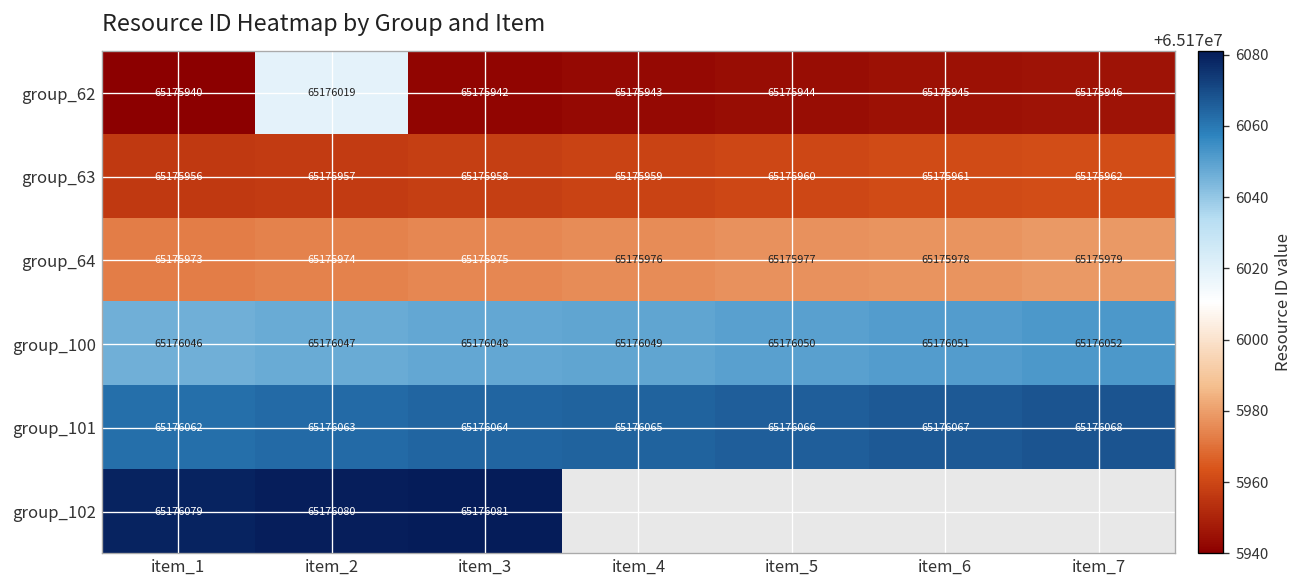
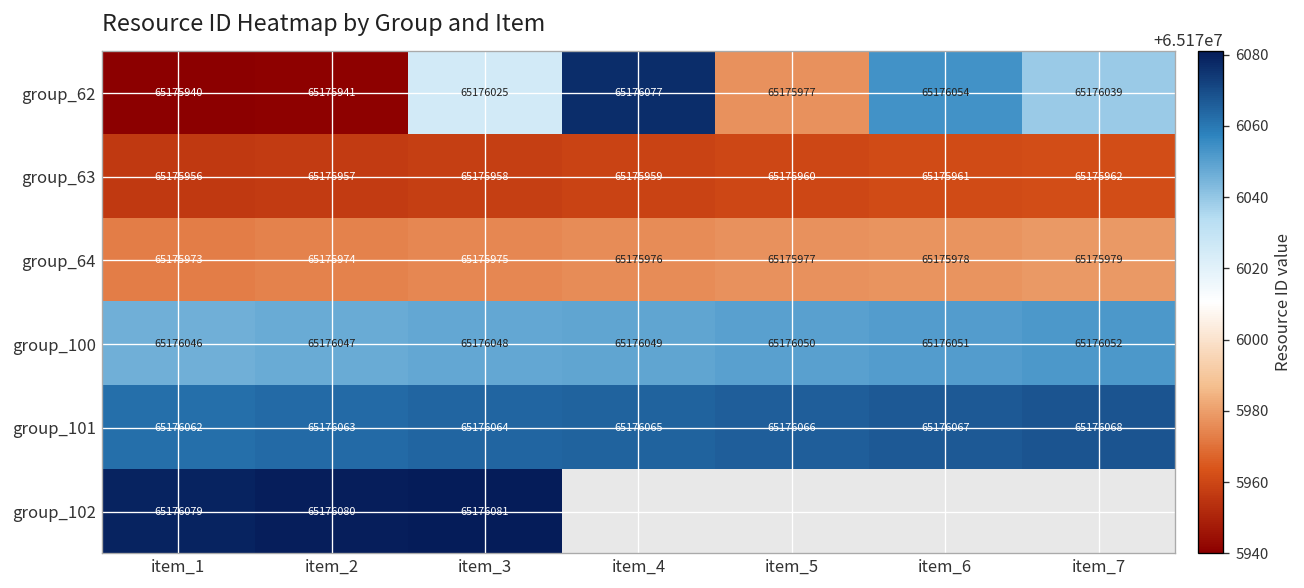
group_62, item_2: 65176019 -> 65175941
group_62, item_3: 65175942 -> 65176025
group_62, item_4: 65175943 -> 65176077
group_62, item_5: 65175944 -> 65175977
group_62, item_6: 65175945 -> 65176054
group_62, item_7: 65175946 -> 65176039
